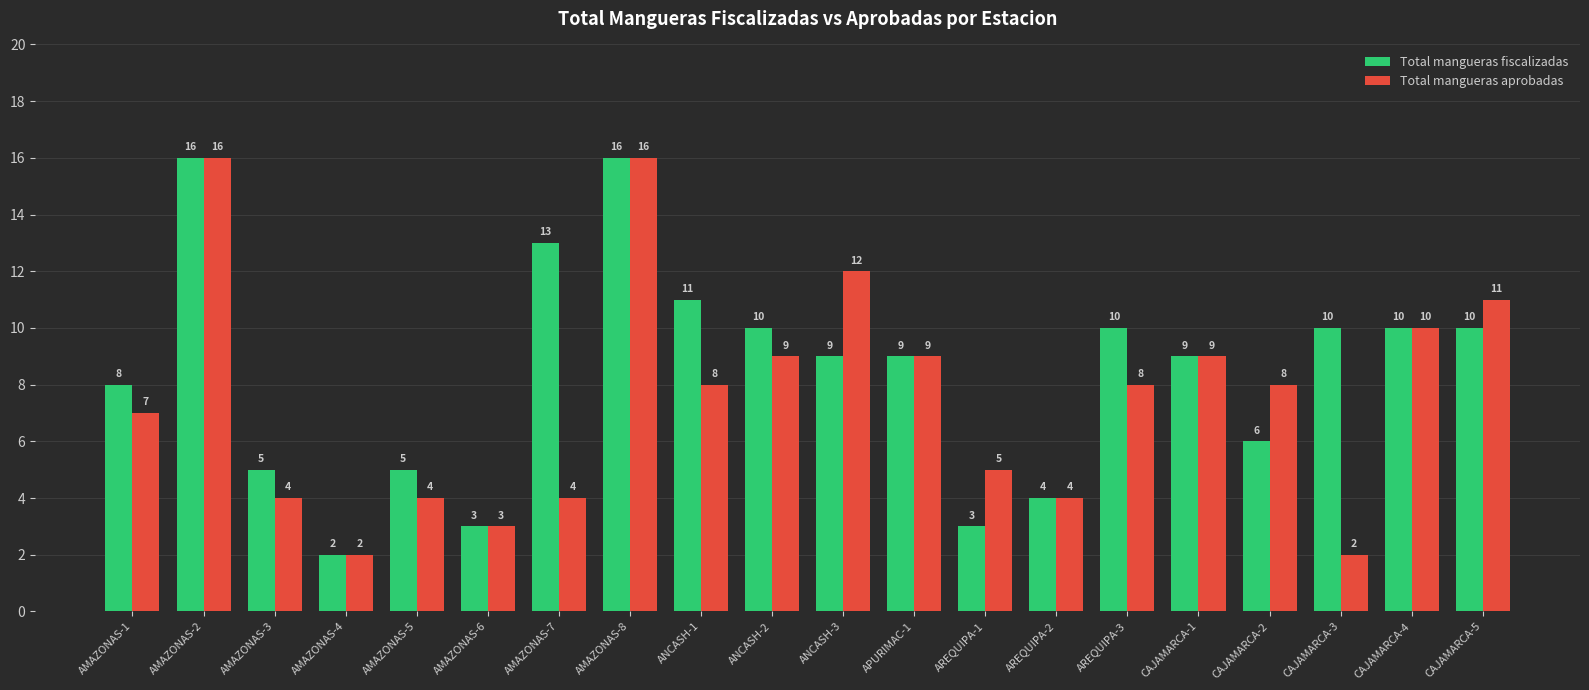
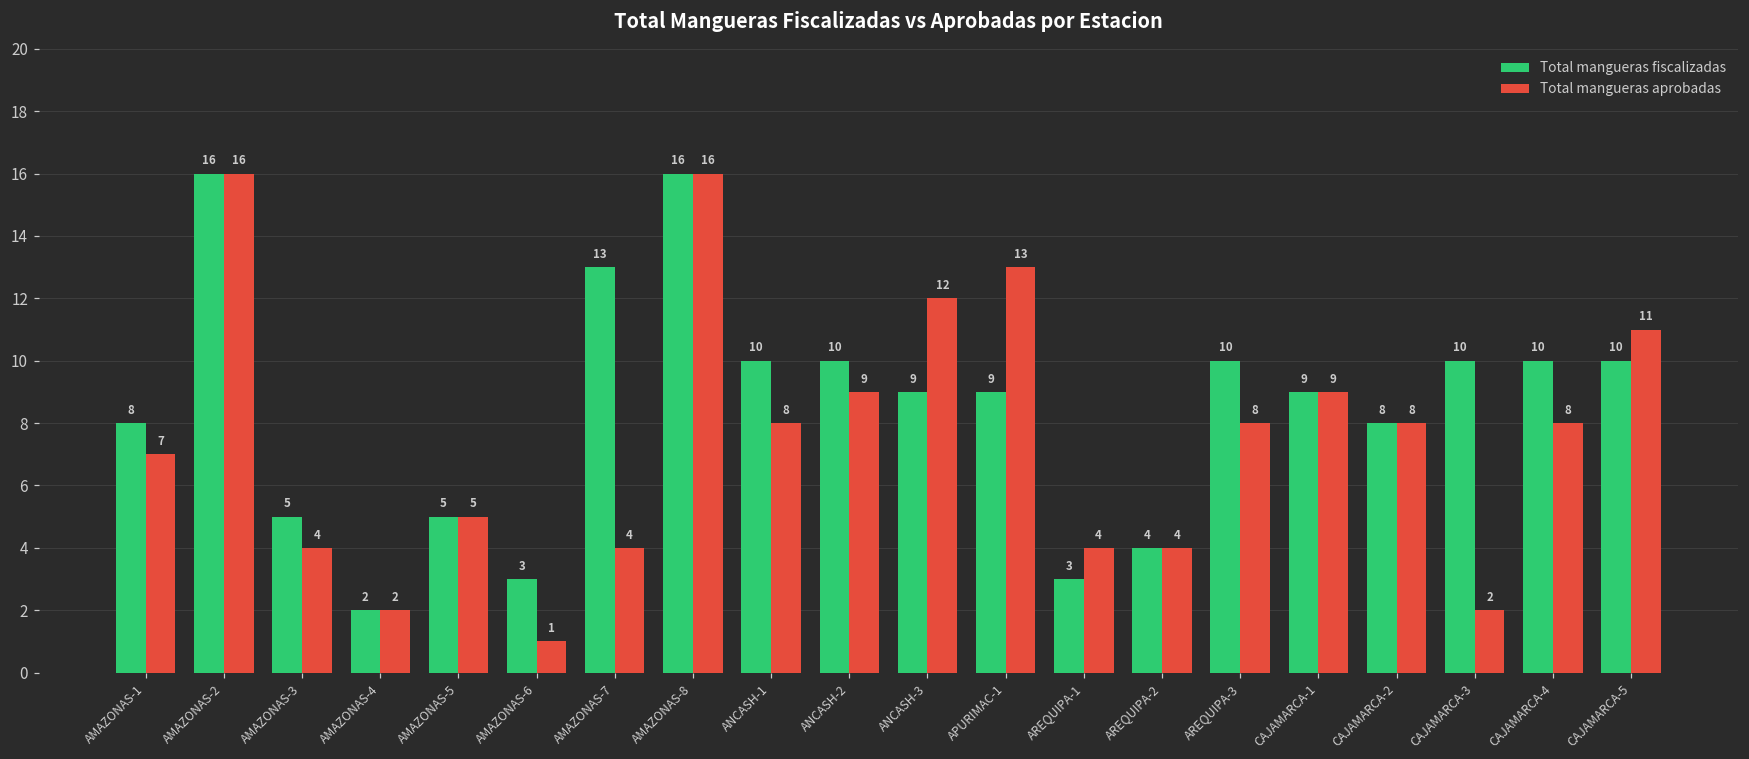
Total mangueras aprobadas, AMAZONAS-5: 4 -> 5
Total mangueras aprobadas, AMAZONAS-6: 3 -> 1
Total mangueras fiscalizadas, ANCASH-1: 11 -> 10
Total mangueras aprobadas, APURIMAC-1: 9 -> 13
Total mangueras aprobadas, AREQUIPA-1: 5 -> 4
Total mangueras fiscalizadas, CAJAMARCA-2: 6 -> 8
Total mangueras aprobadas, CAJAMARCA-4: 10 -> 8
